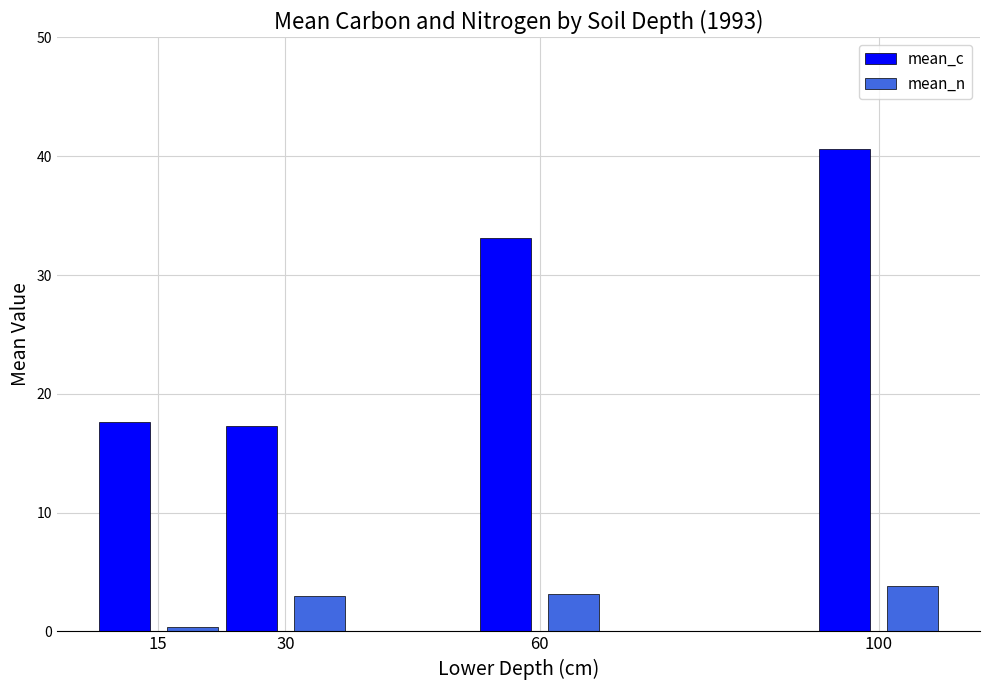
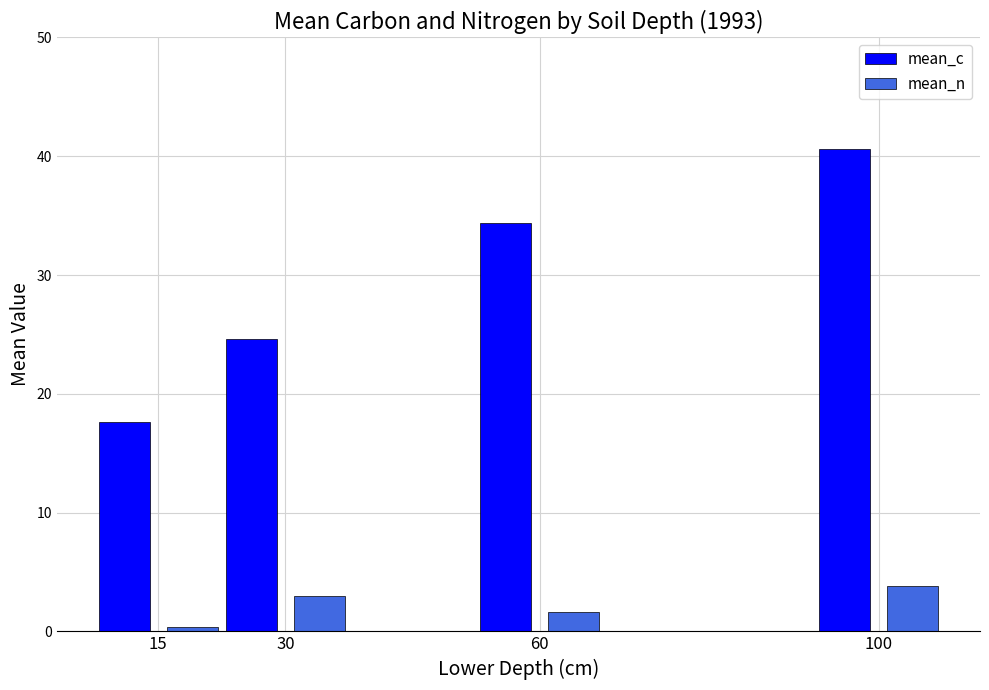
mean_c, 30: 17.3 -> 24.6
mean_c, 60: 33.1 -> 34.4
mean_n, 60: 3.2 -> 1.7
